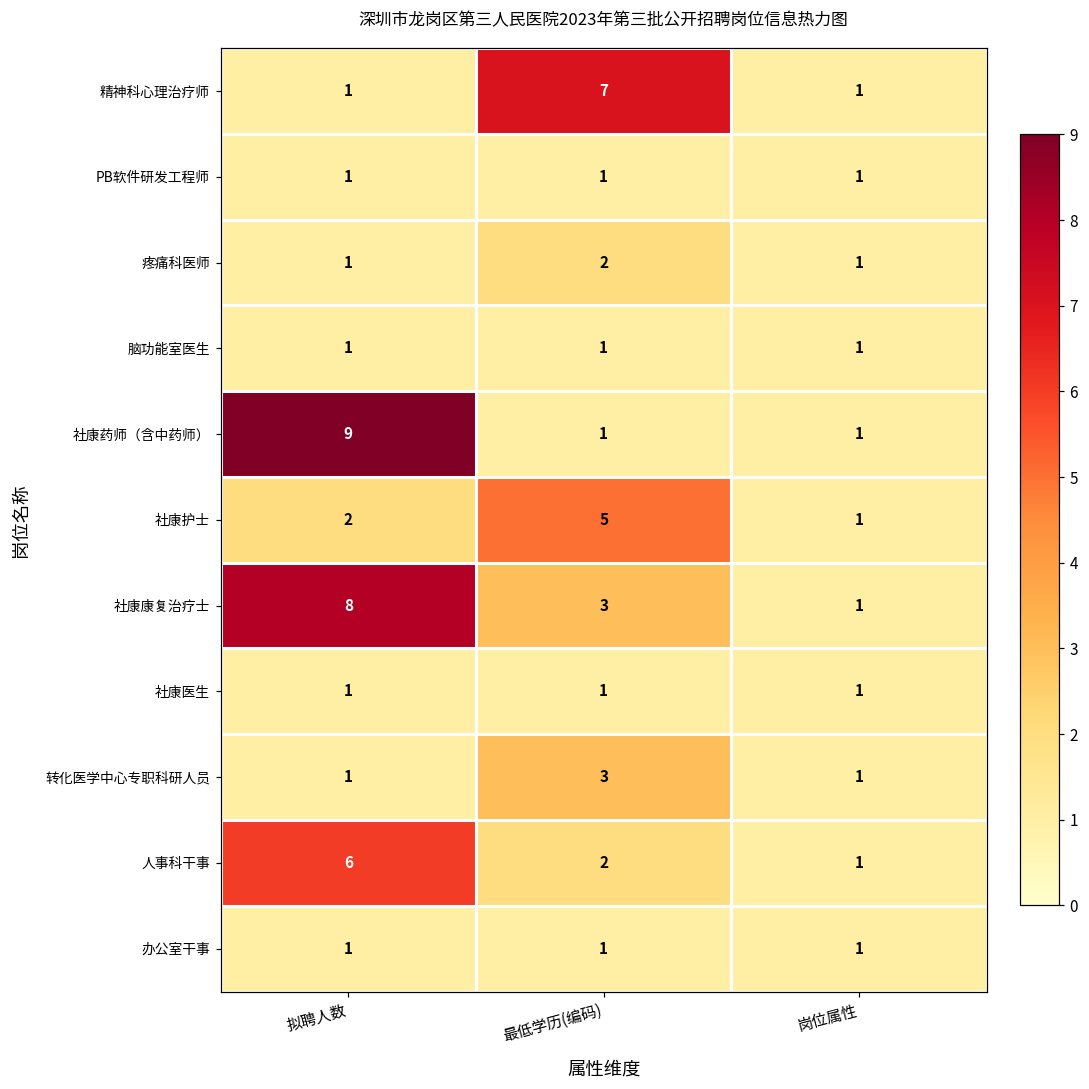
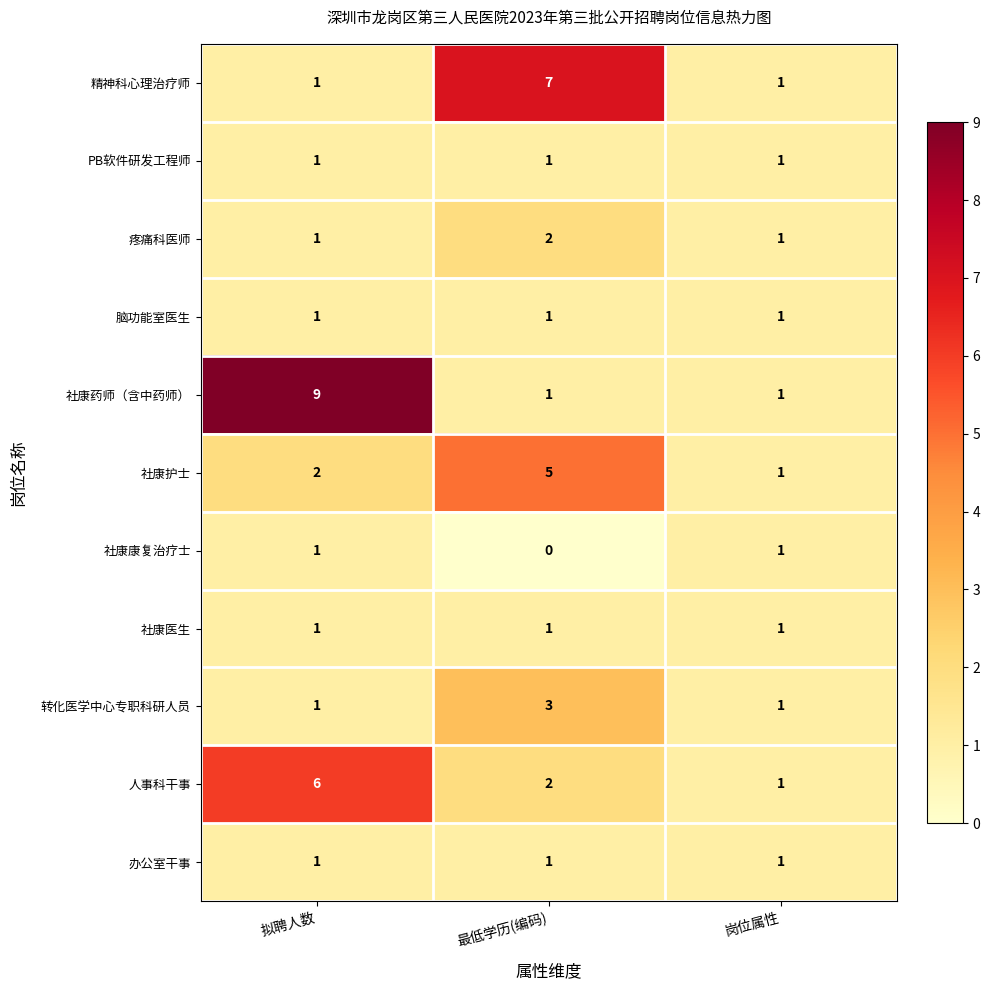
社康康复治疗士, 拟聘人数: 8 -> 1
社康康复治疗士, 最低学历(编码): 3 -> 0
